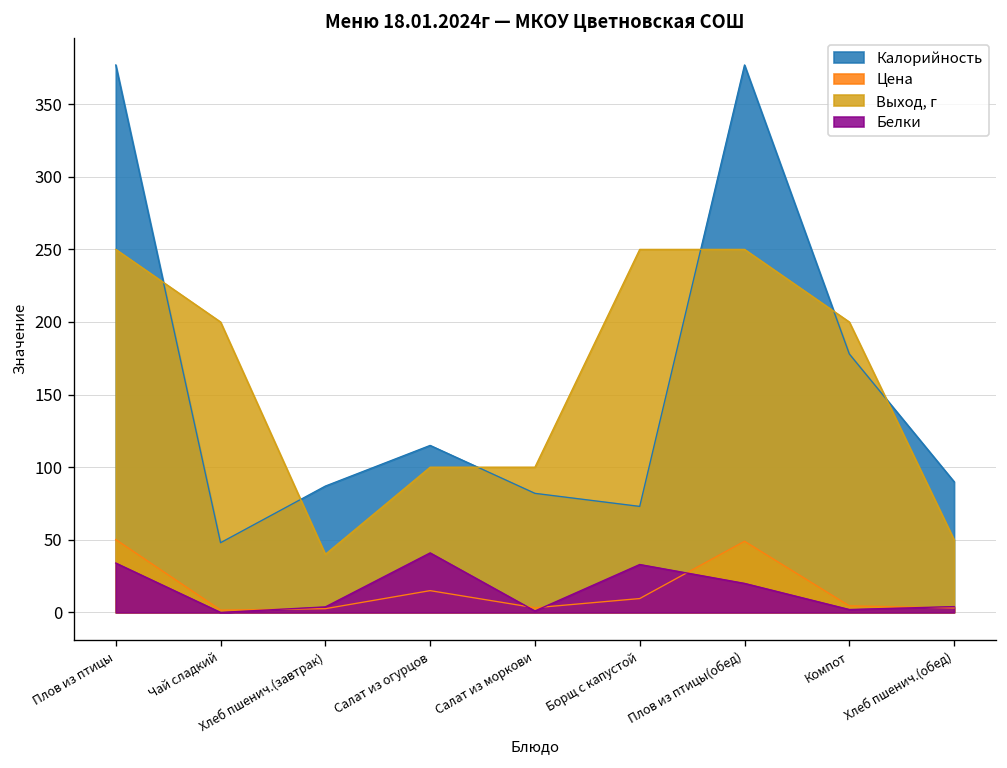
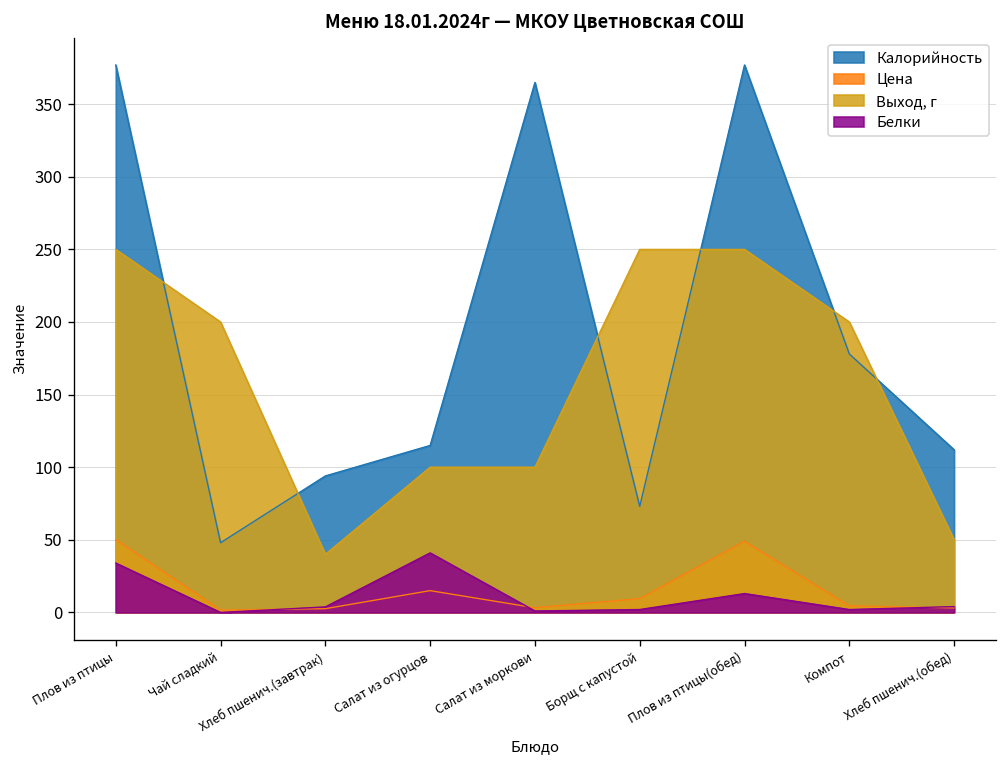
Калорийность, Хлеб пшенич.(завтрак): 87 -> 94
Калорийность, Салат из моркови: 82 -> 365
Белки, Борщ с капустой: 33 -> 2
Белки, Плов из птицы(обед): 20 -> 13
Калорийность, Хлеб пшенич.(обед): 90 -> 112
